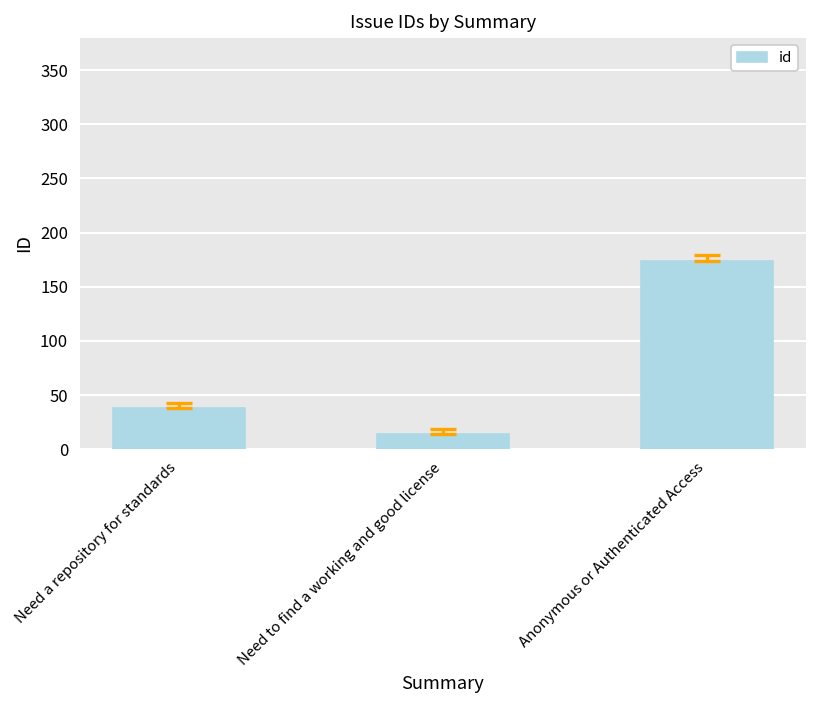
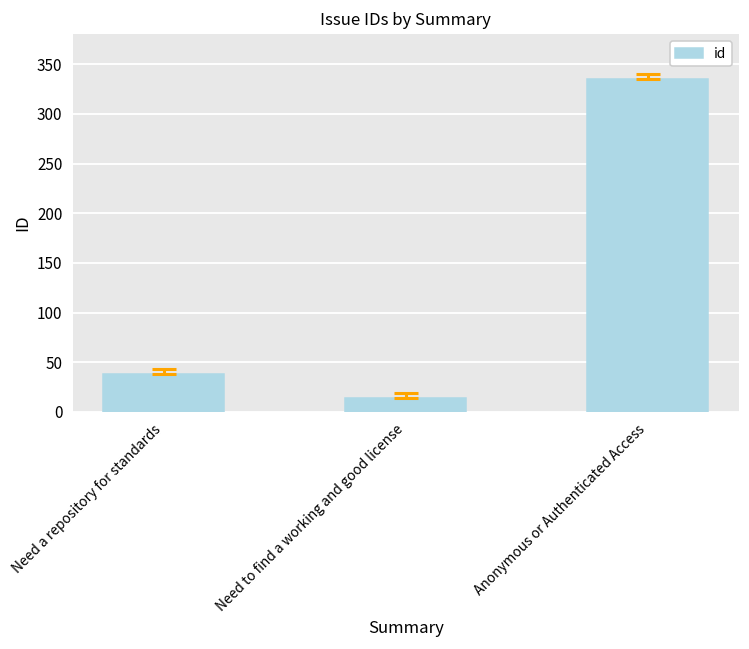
id, Anonymous or Authenticated Access: 170 -> 340
